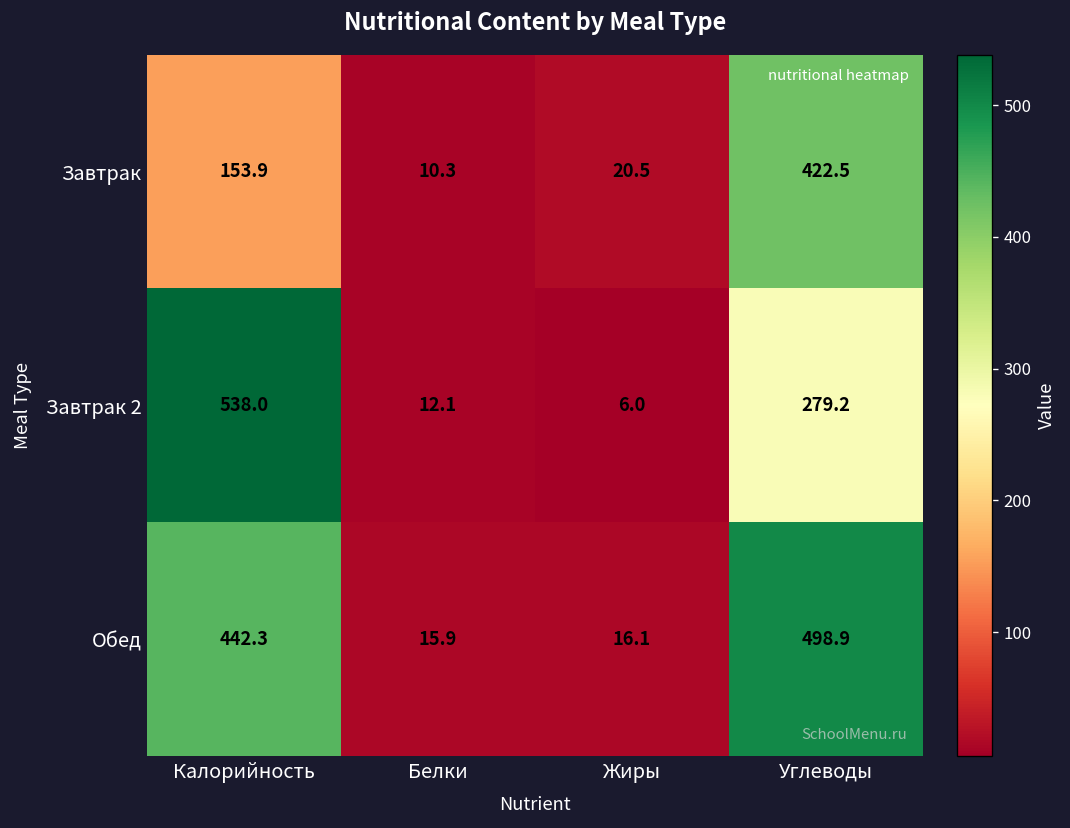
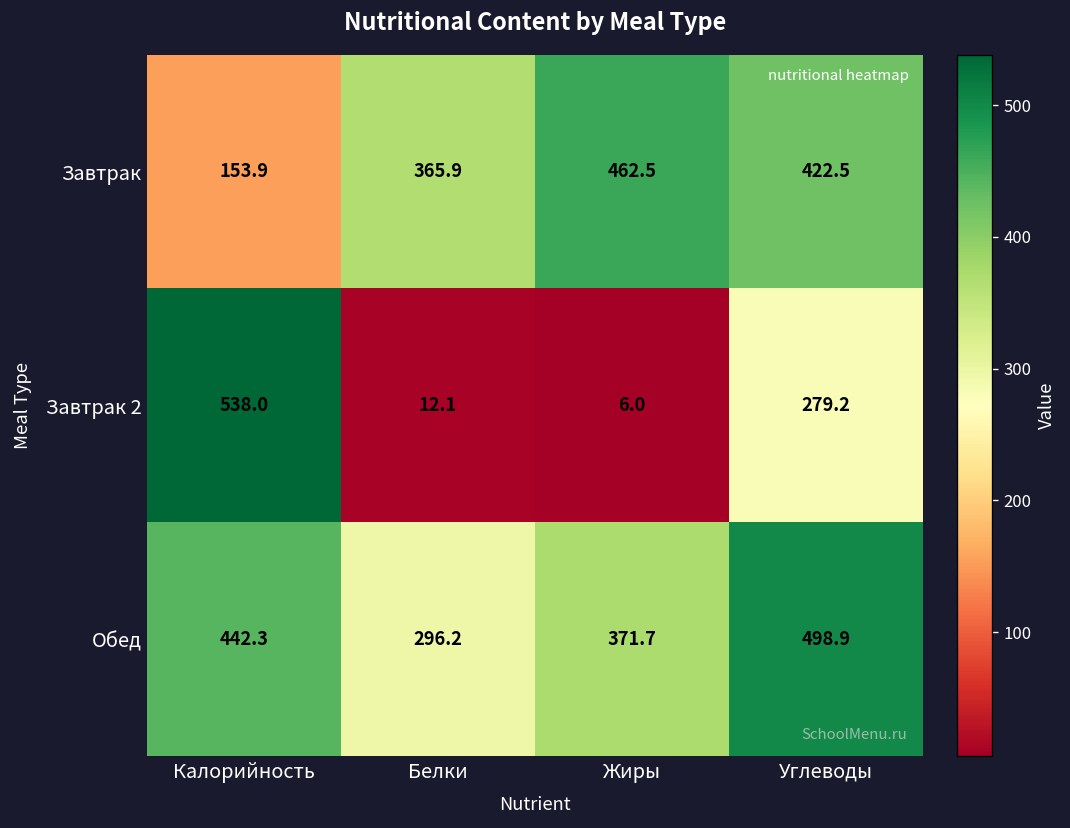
Завтрак, Белки: 10.3 -> 365.9
Завтрак, Жиры: 20.5 -> 462.5
Обед, Белки: 15.9 -> 296.2
Обед, Жиры: 16.1 -> 371.7
